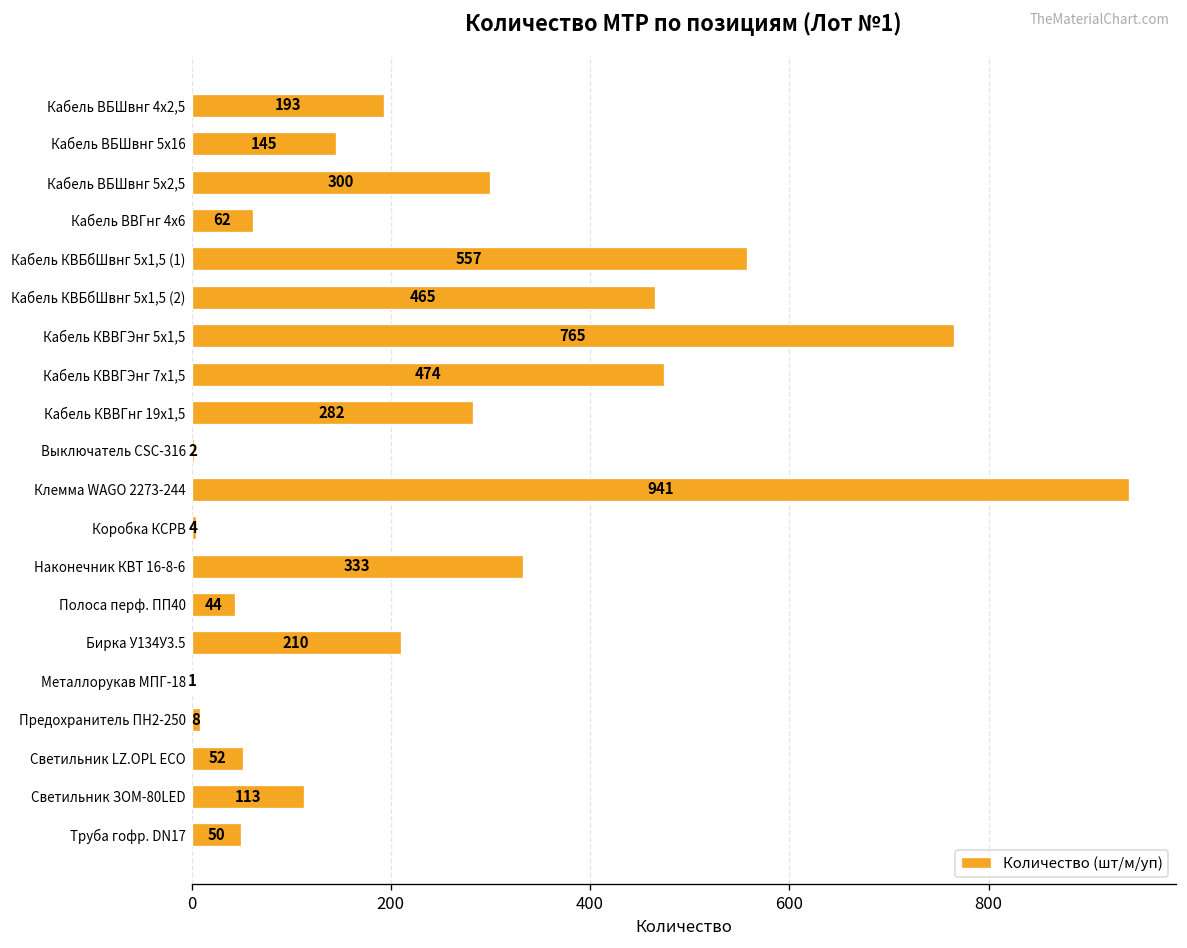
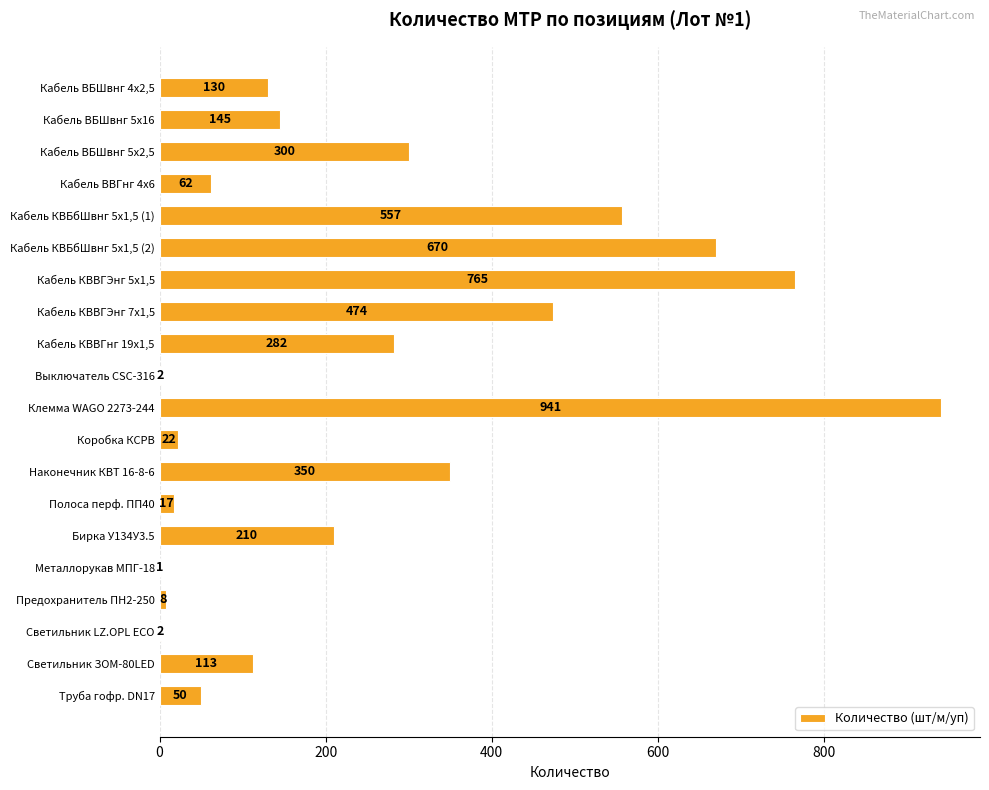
Кабель ВБШвнг 4х2,5: 193 -> 130
Кабель КВБбШвнг 5х1,5 (2): 465 -> 670
Коробка КСРВ: 4 -> 22
Наконечник КВТ 16-8-6: 333 -> 350
Полоса перф. ПП40: 44 -> 17
Светильник LZ.OPL ECO: 52 -> 2
